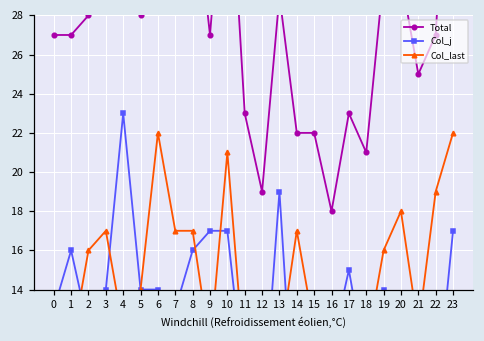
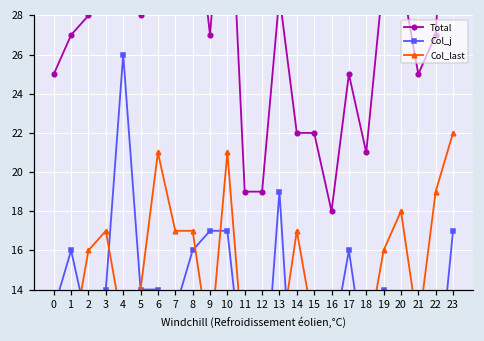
Total, 0: 27 -> 25
Col_j, 4: 23 -> 26
Col_last, 6: 22 -> 21
Total, 11: 23 -> 19
Total, 17: 23 -> 25
Col_j, 17: 15 -> 16
